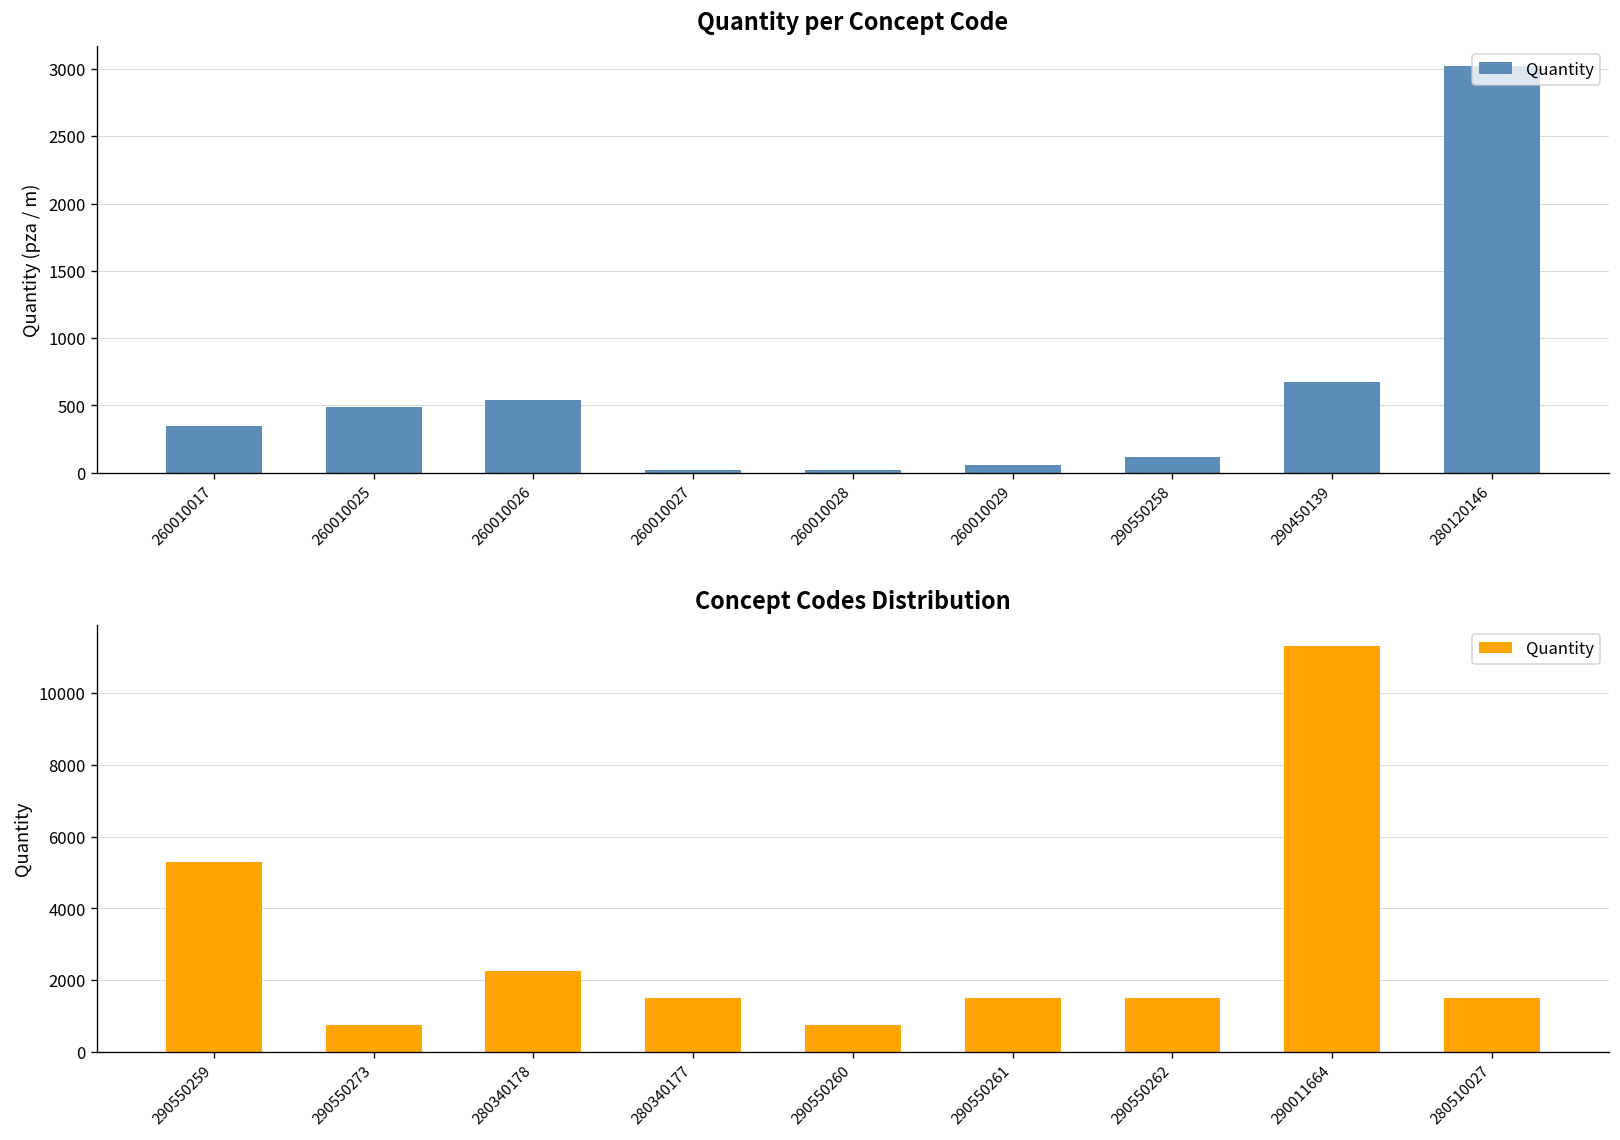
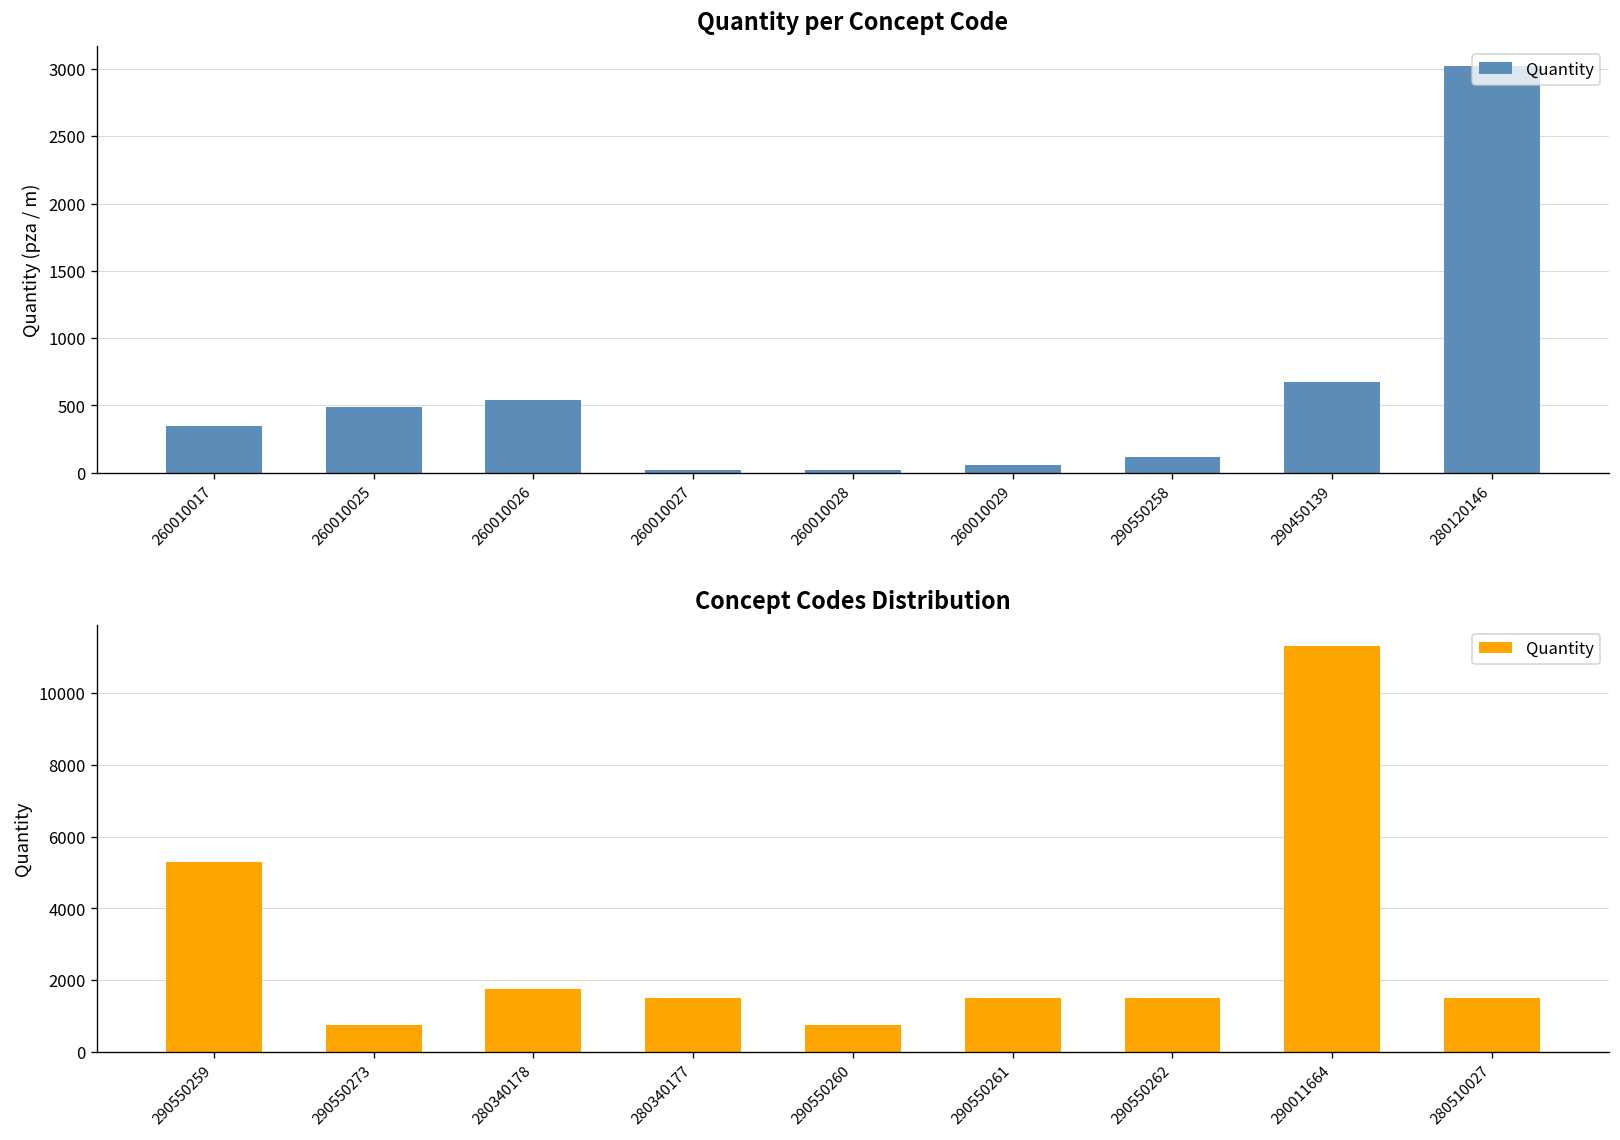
Concept Codes Distribution, 280340178: 2300 -> 1800
